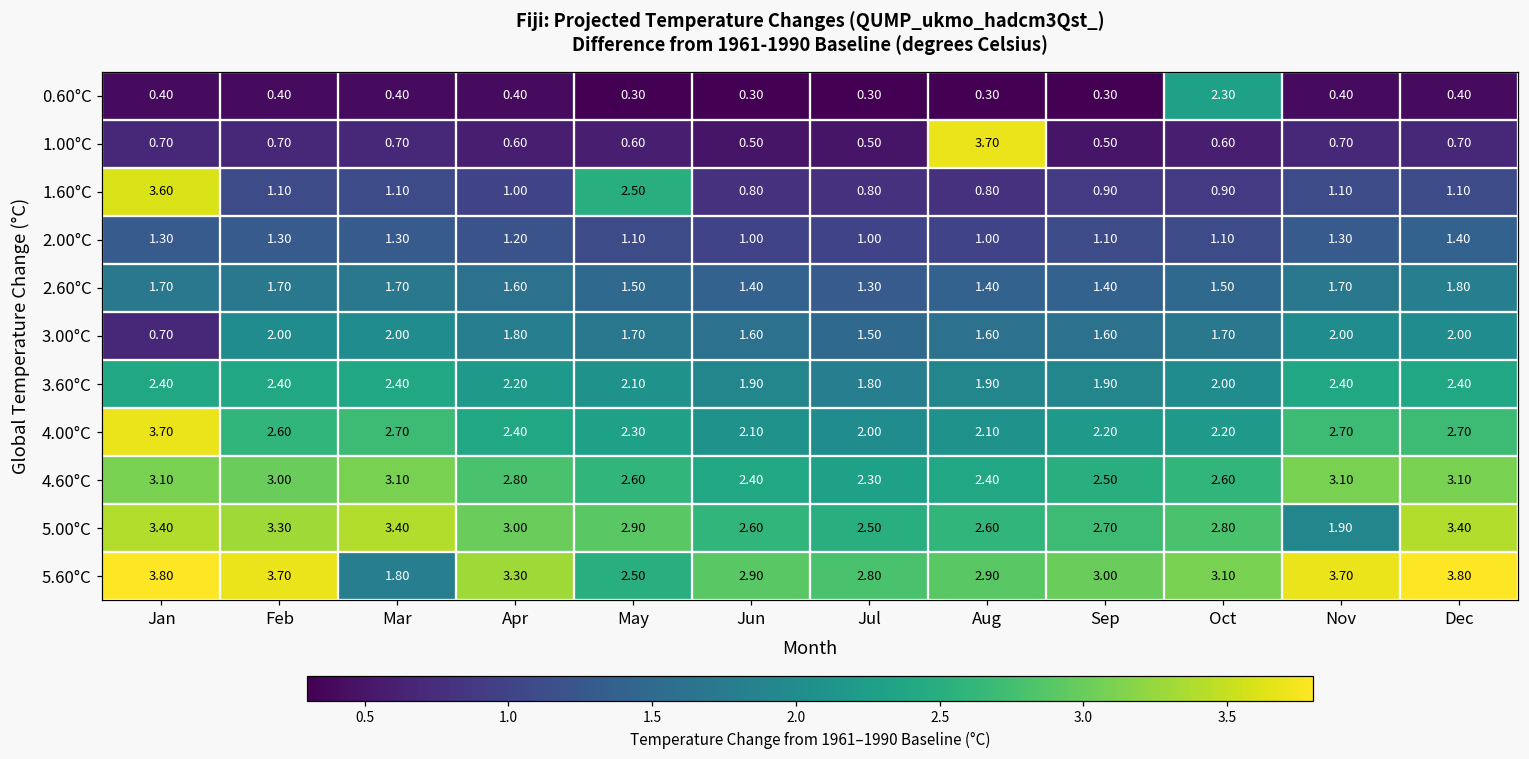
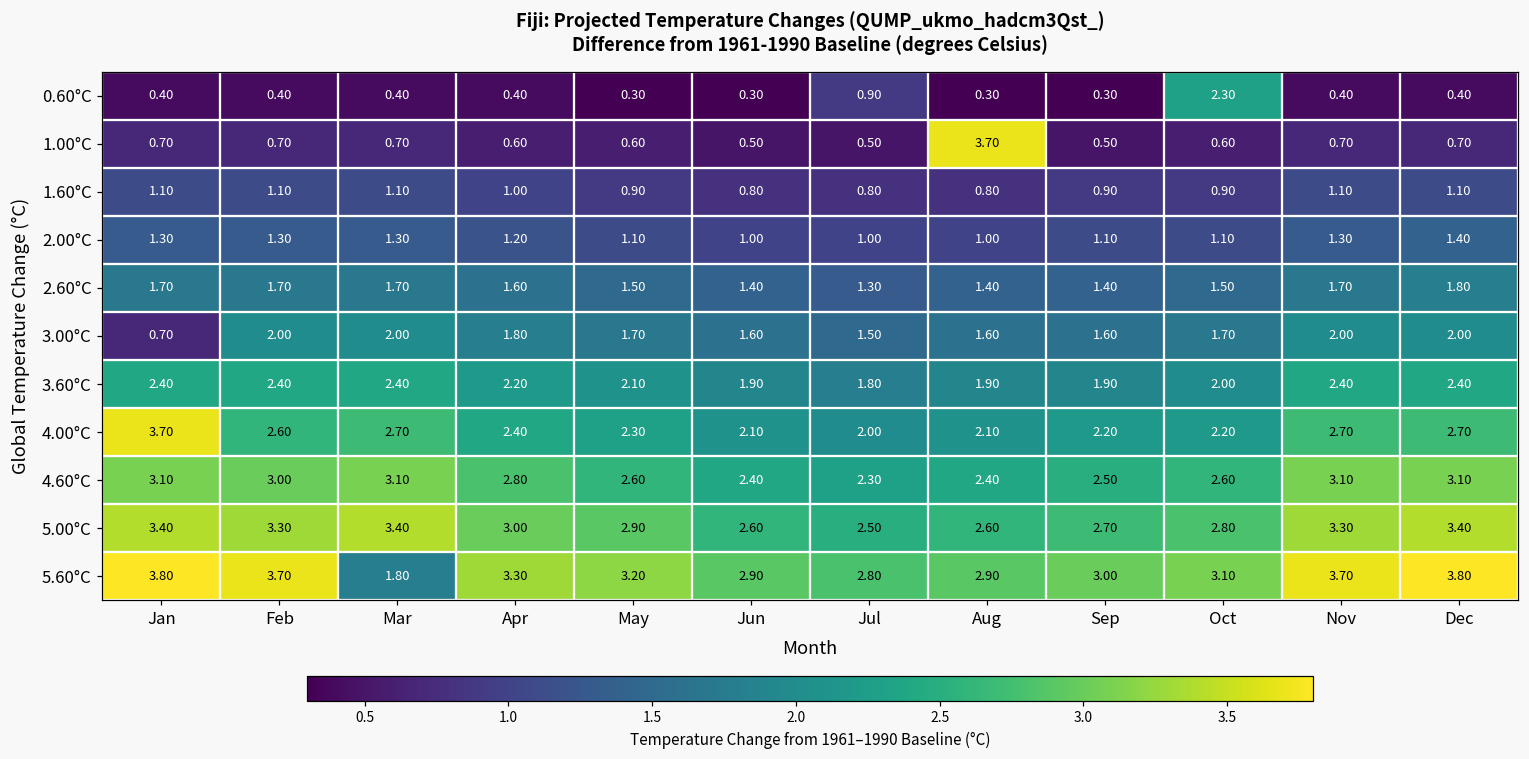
0.60°C, Jul: 0.30 -> 0.90
1.60°C, Jan: 3.60 -> 1.10
1.60°C, May: 2.50 -> 0.90
5.00°C, Nov: 1.90 -> 3.30
5.60°C, May: 2.50 -> 3.20
